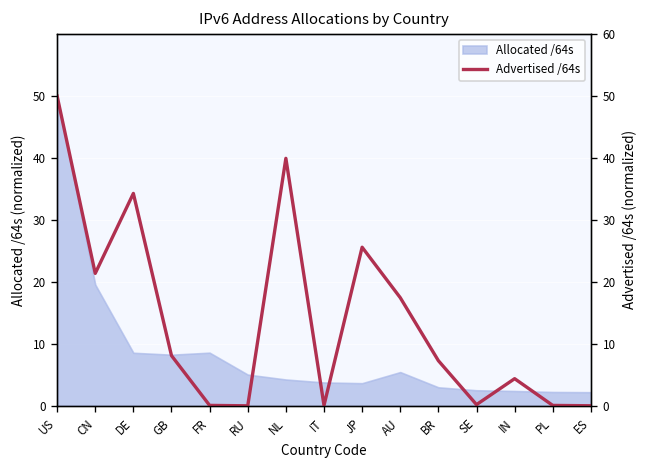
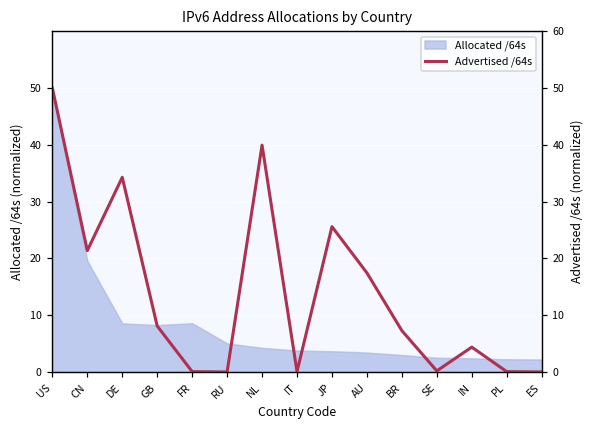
Allocated /64s, AU: 5 -> 3
